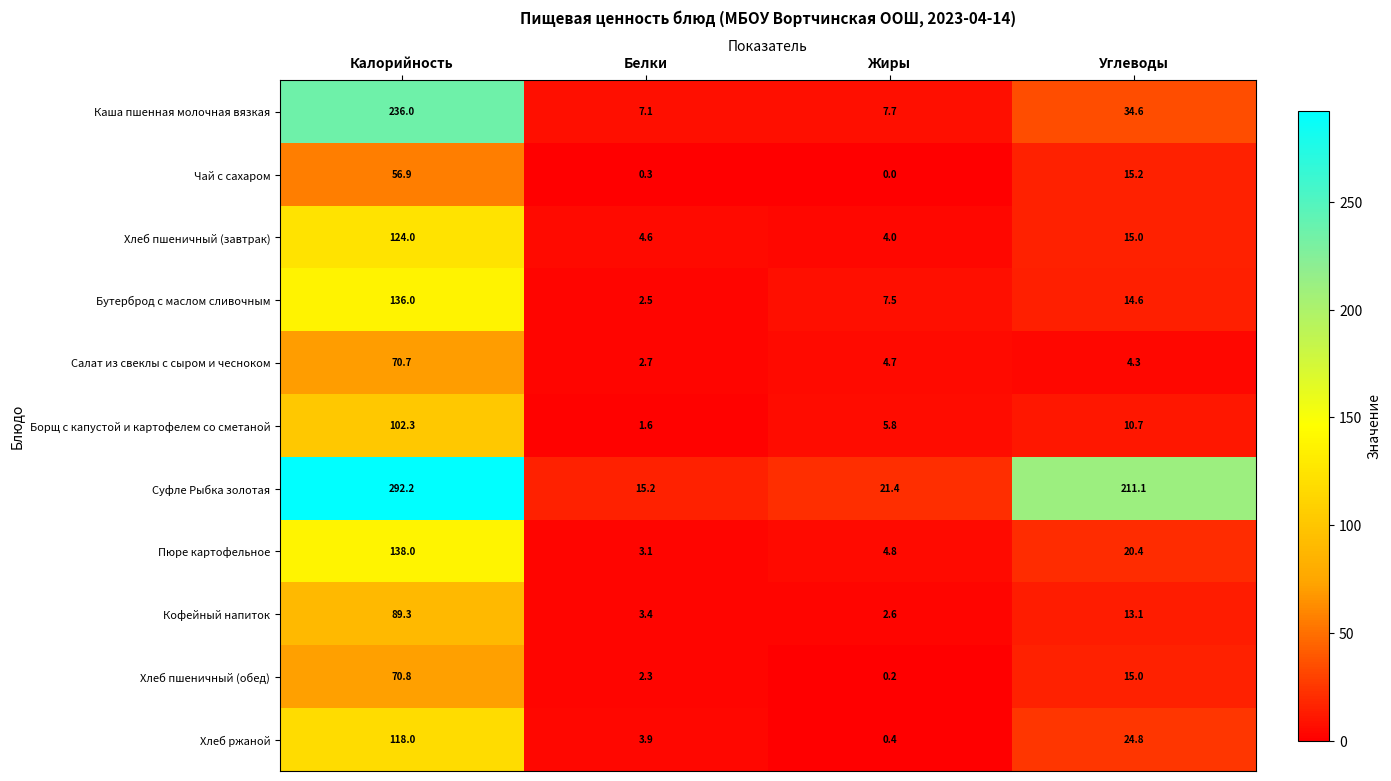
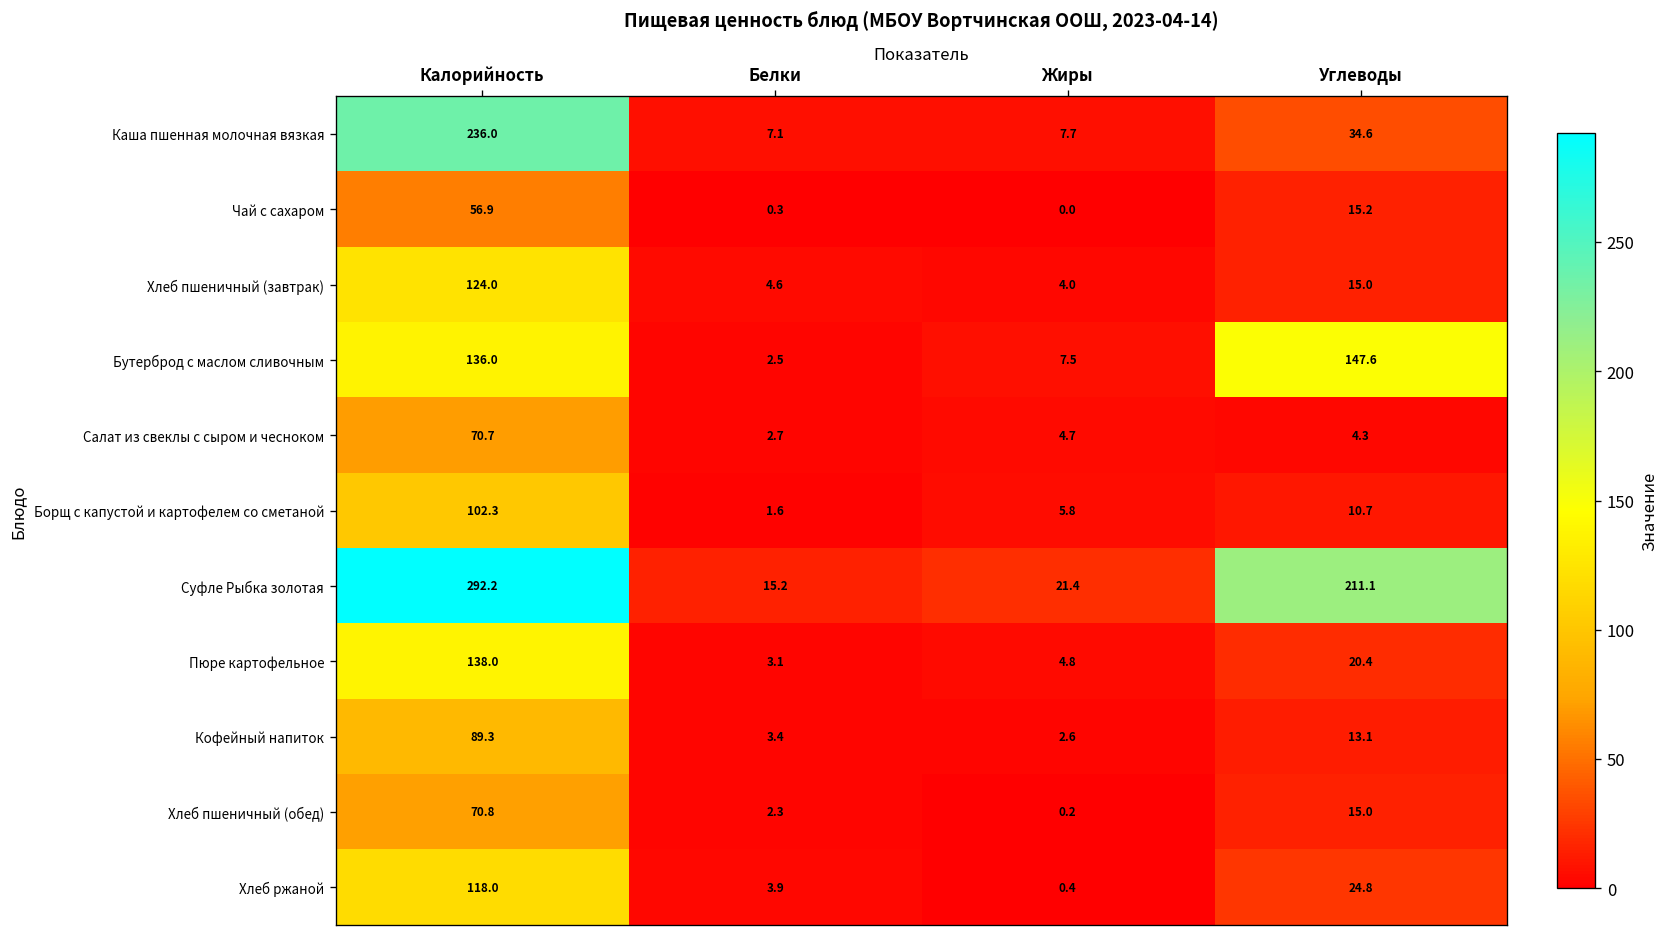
Бутерброд с маслом сливочным, Углеводы: 14.6 -> 147.6
